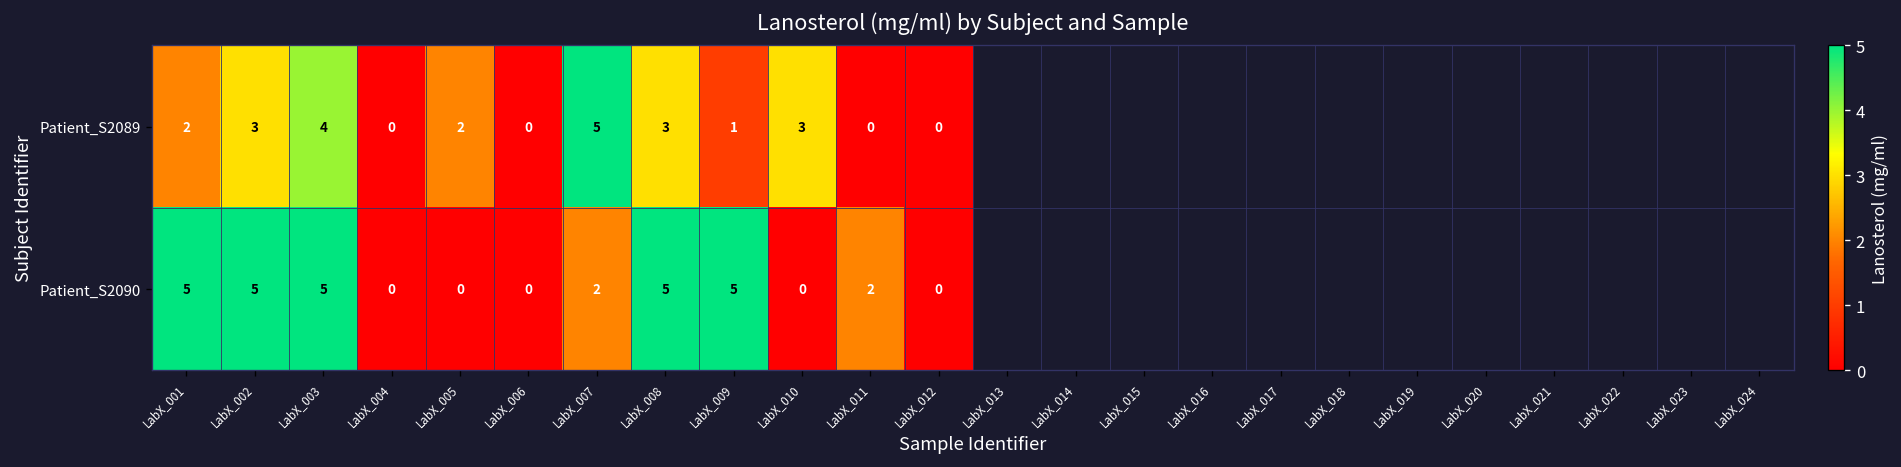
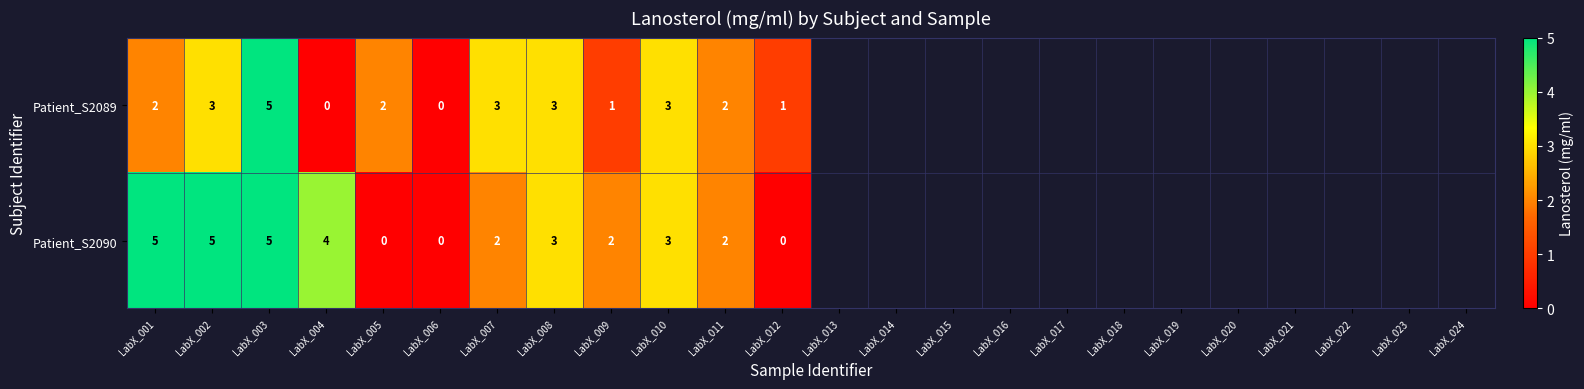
Patient_S2089, LabX_003: 4 -> 5
Patient_S2089, LabX_007: 5 -> 3
Patient_S2089, LabX_011: 0 -> 2
Patient_S2089, LabX_012: 0 -> 1
Patient_S2090, LabX_004: 0 -> 4
Patient_S2090, LabX_008: 5 -> 3
Patient_S2090, LabX_009: 5 -> 2
Patient_S2090, LabX_010: 0 -> 3
